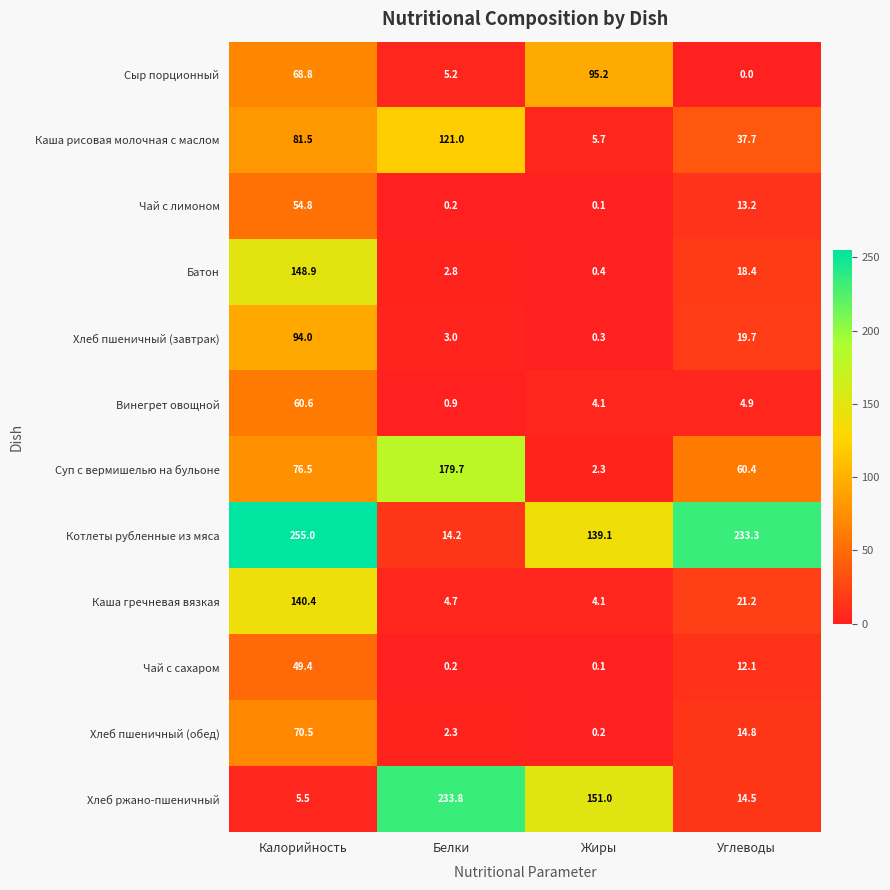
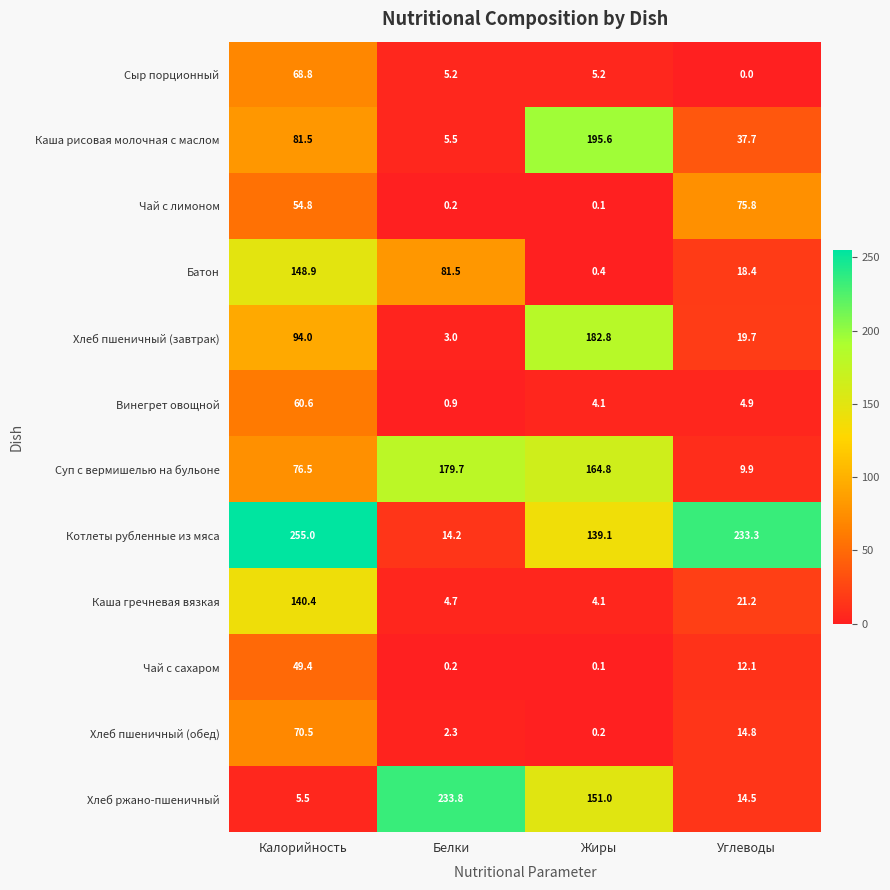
Сыр порционный, Жиры: 95.2 -> 5.2
Каша рисовая молочная с маслом, Белки: 121.0 -> 5.5
Каша рисовая молочная с маслом, Жиры: 5.7 -> 195.6
Чай с лимоном, Углеводы: 13.2 -> 75.8
Батон, Белки: 2.8 -> 81.5
Хлеб пшеничный (завтрак), Жиры: 0.3 -> 182.8
Суп с вермишелью на бульоне, Жиры: 2.3 -> 164.8
Суп с вермишелью на бульоне, Углеводы: 60.4 -> 9.9
